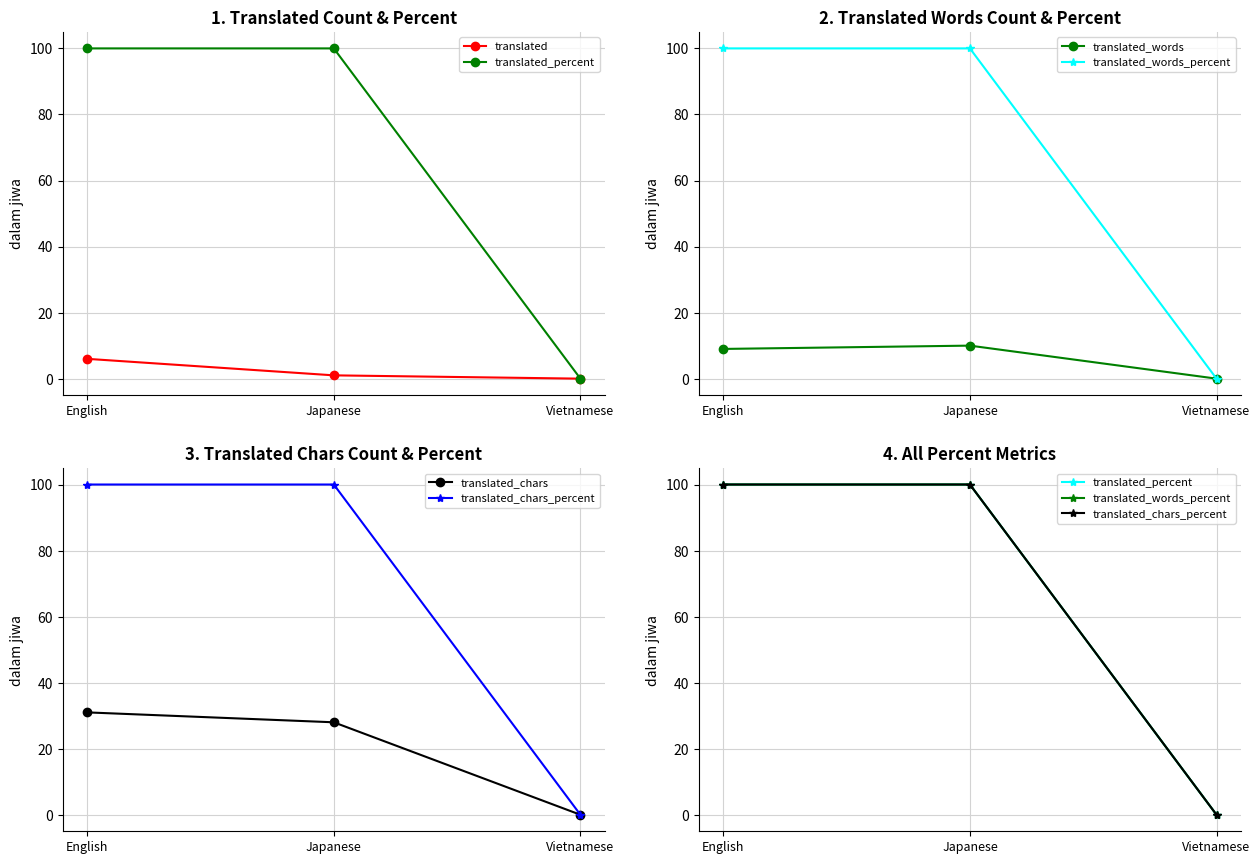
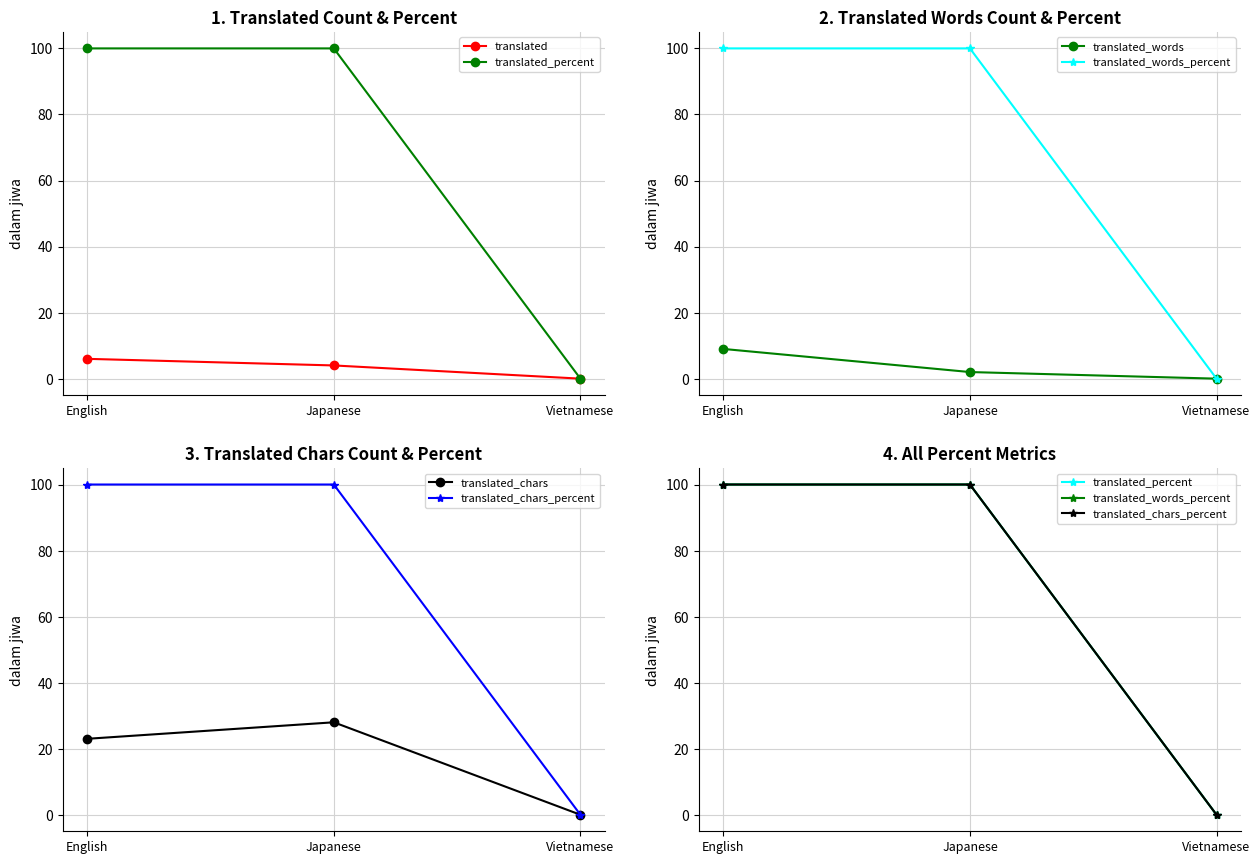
1. Translated Count & Percent, translated, Japanese: 1 -> 4
2. Translated Words Count & Percent, translated_words, Japanese: 10 -> 2
3. Translated Chars Count & Percent, translated_chars, English: 31 -> 23
